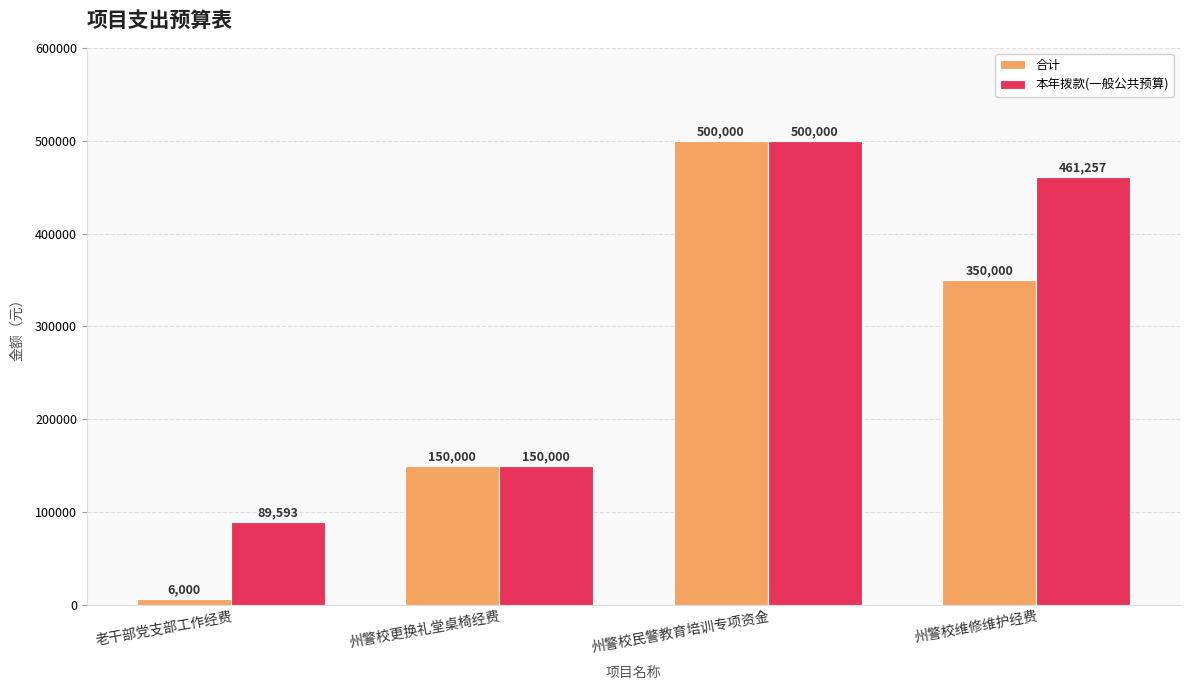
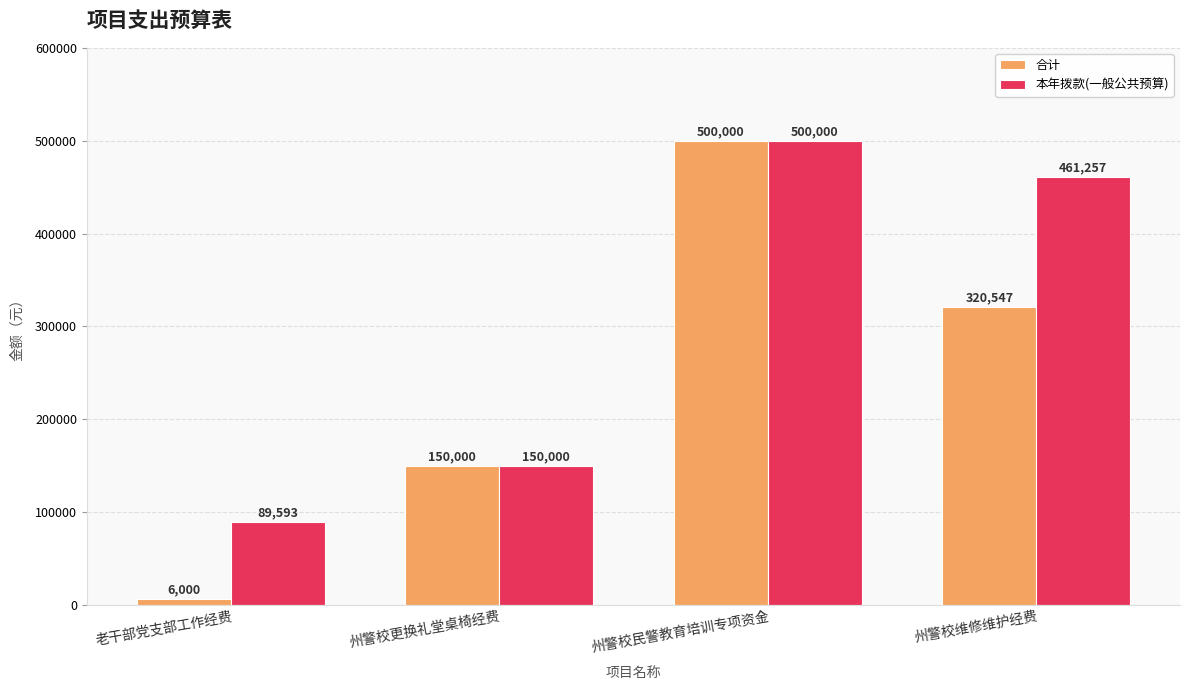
合计, 州警校维修维护经费: 350,000 -> 320,547
